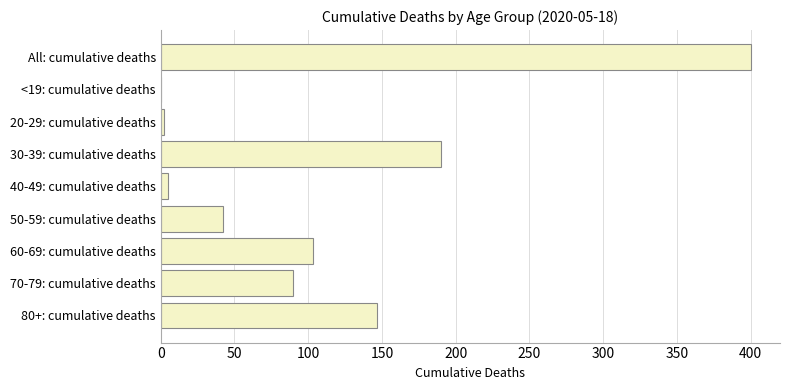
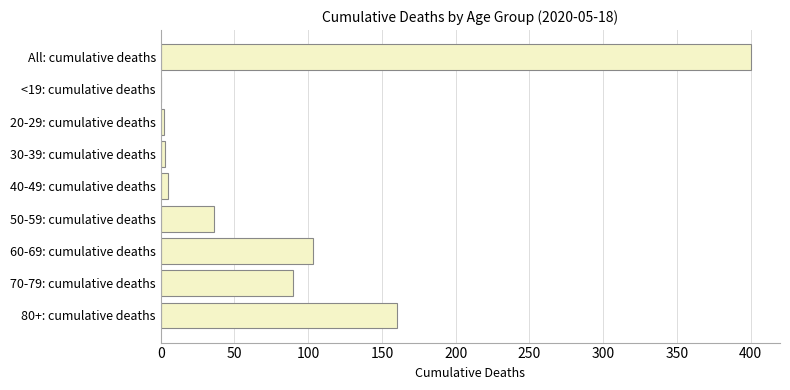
30-39: cumulative deaths: 190 -> 3
50-59: cumulative deaths: 42 -> 36
80+: cumulative deaths: 147 -> 160
